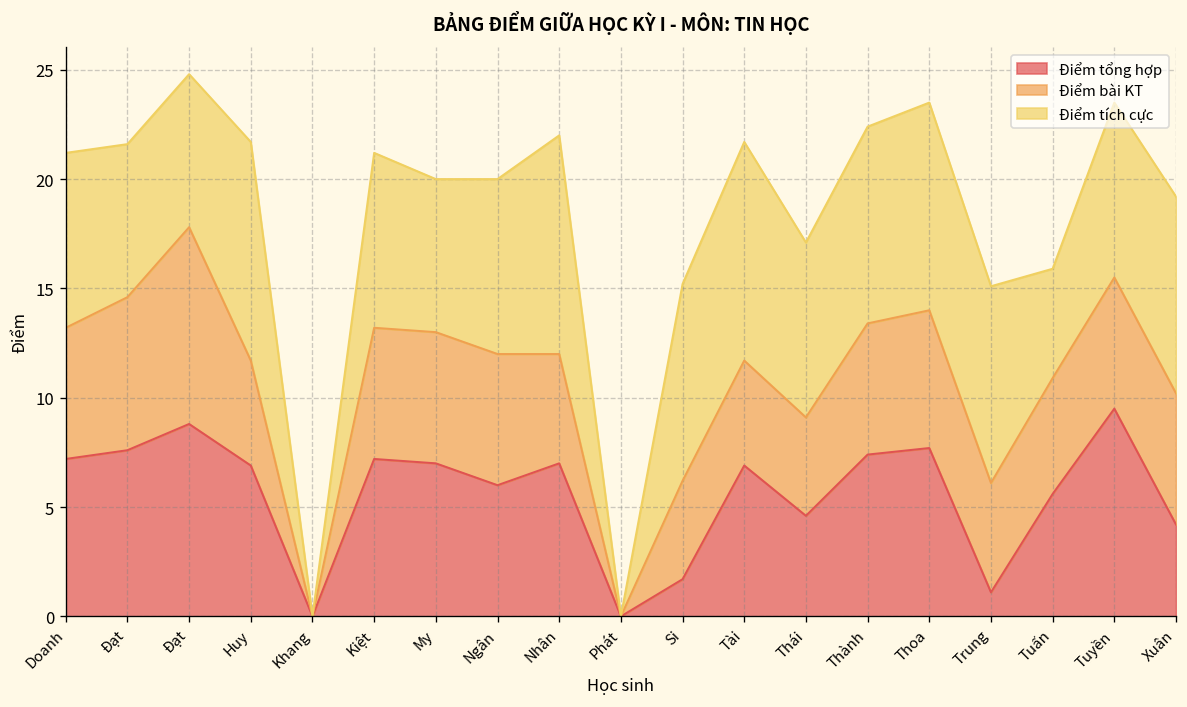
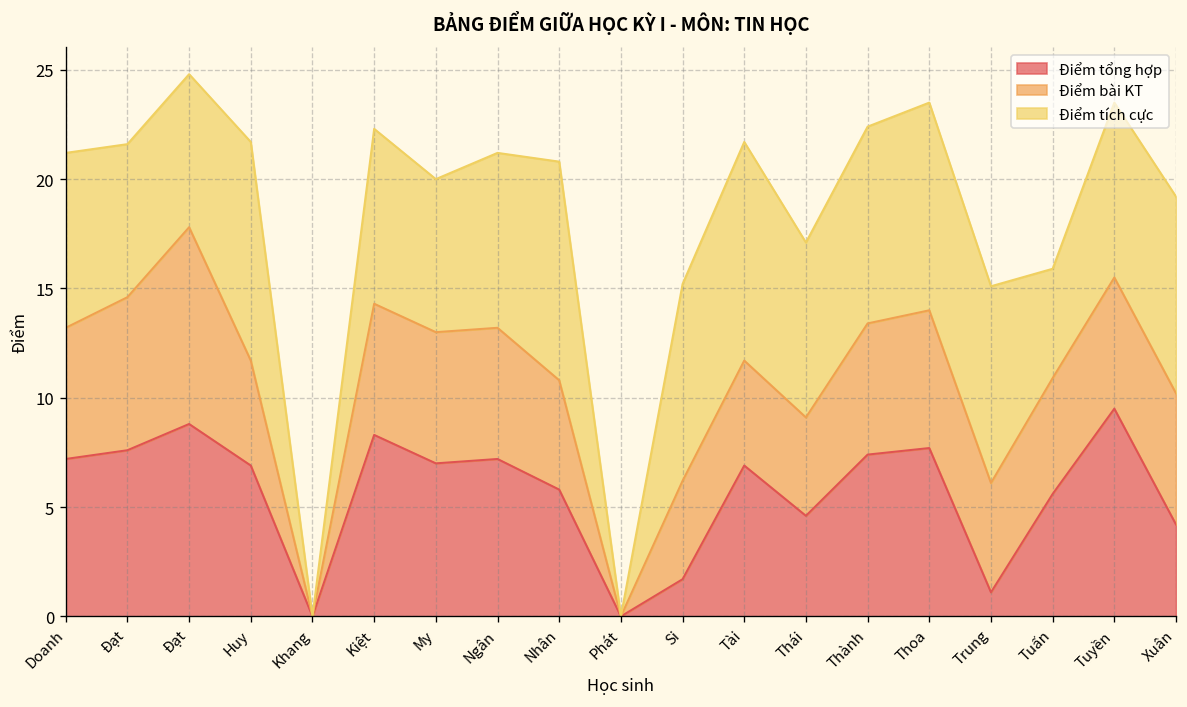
Điểm tổng hợp, Kiệt: 7.2 -> 8.3
Điểm tổng hợp, Ngân: 6.0 -> 7.2
Điểm tổng hợp, Nhân: 7.0 -> 5.8
